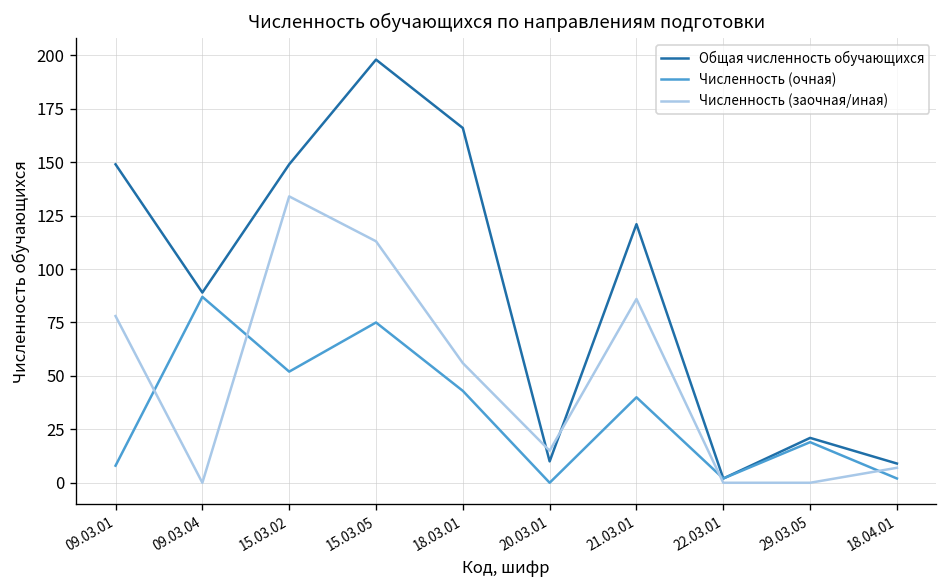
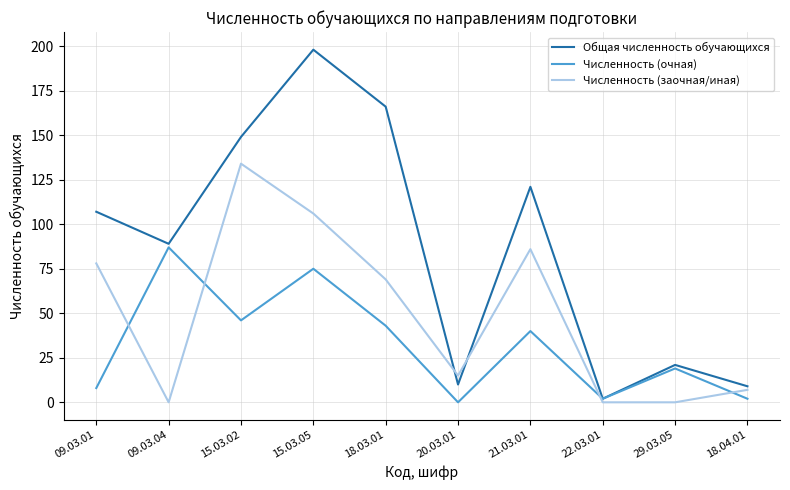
Общая численность обучающихся, 09.03.01: 149 -> 107
Численность (очная), 15.03.02: 52 -> 46
Численность (заочная/иная), 15.03.05: 113 -> 106
Численность (заочная/иная), 18.03.01: 56 -> 69
